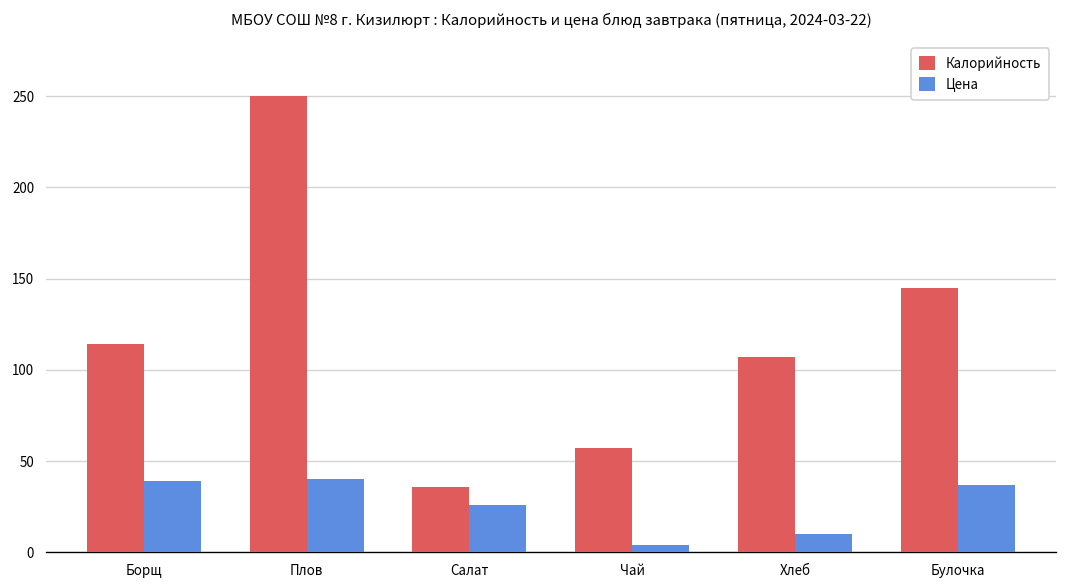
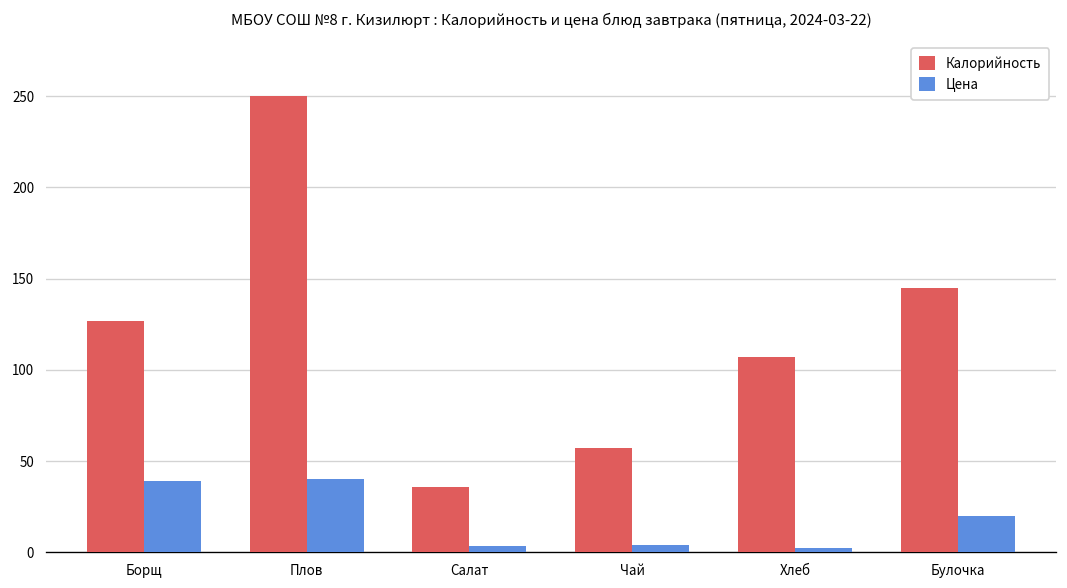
Калорийность, Борщ: 114 -> 127
Цена, Салат: 26 -> 4
Цена, Хлеб: 10 -> 3
Цена, Булочка: 37 -> 20
